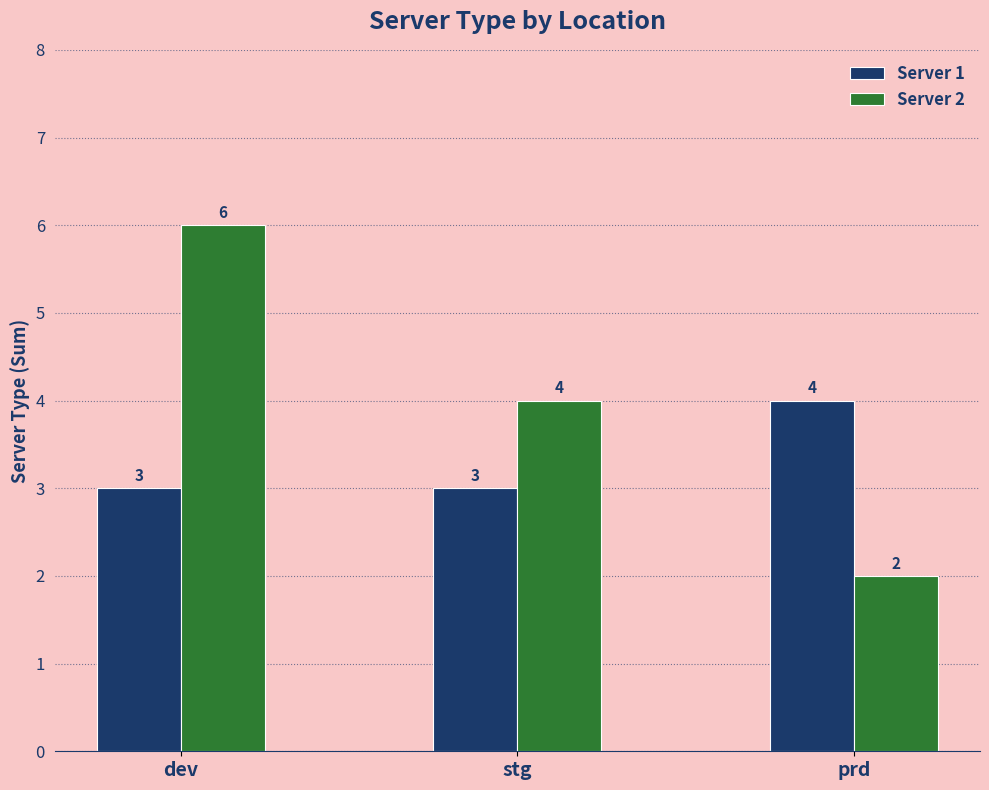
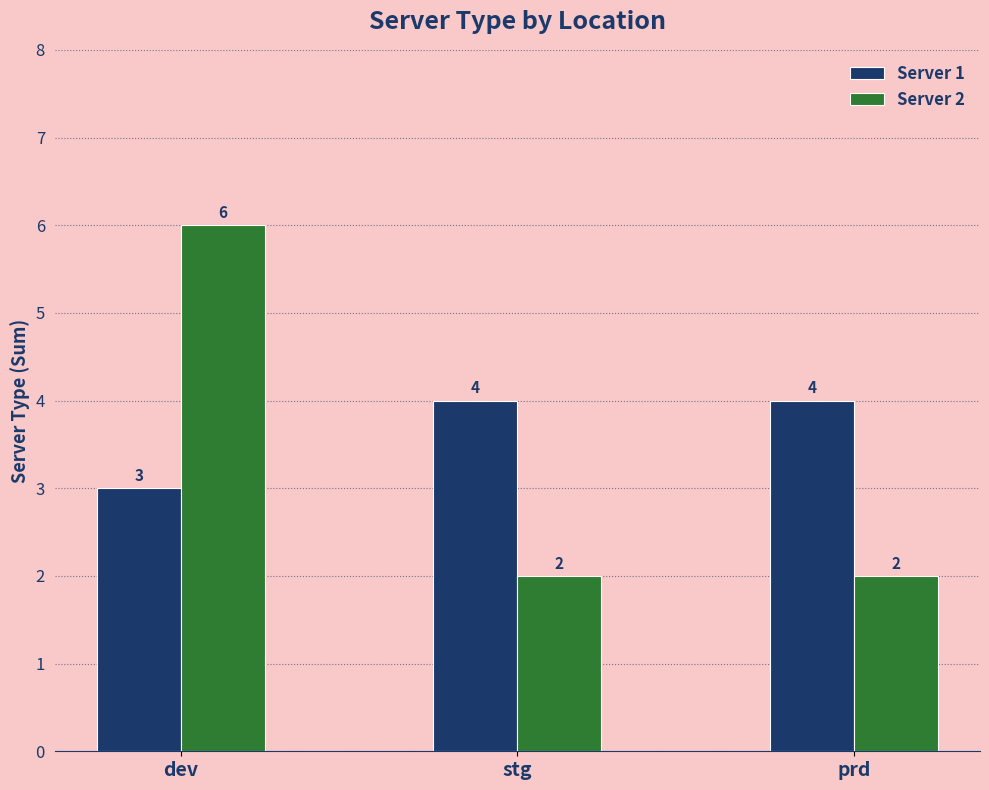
Server 1, stg: 3 -> 4
Server 2, stg: 4 -> 2
